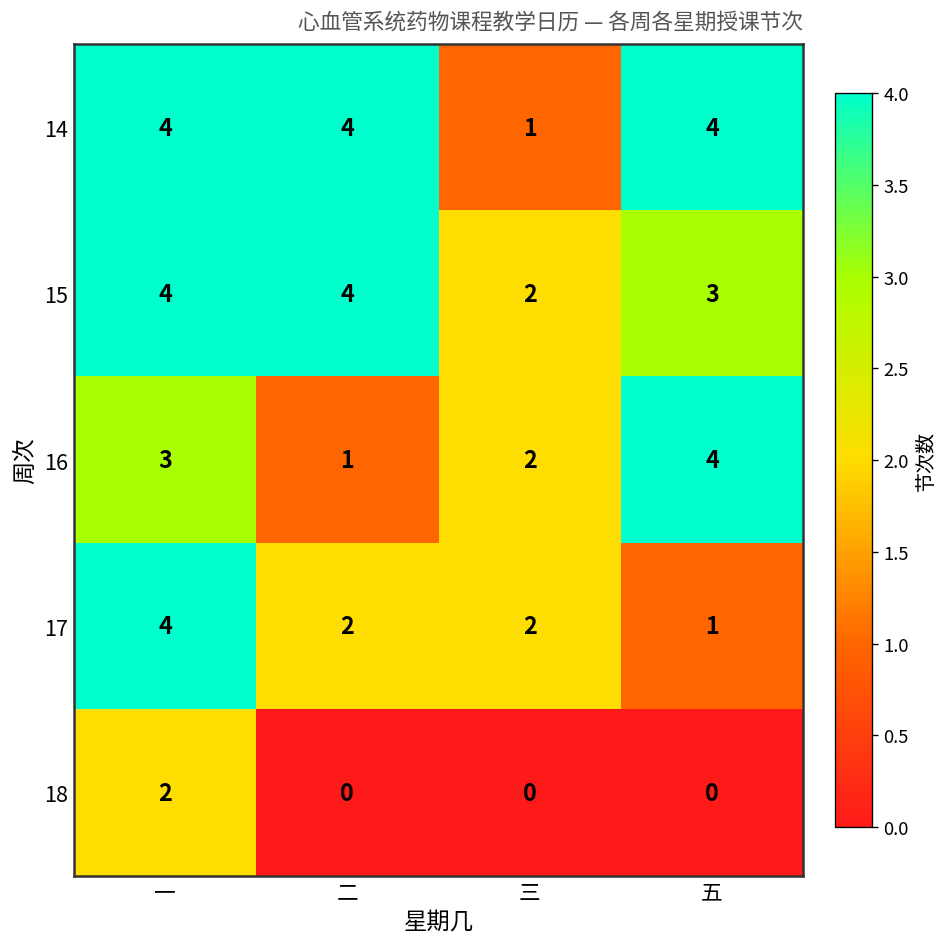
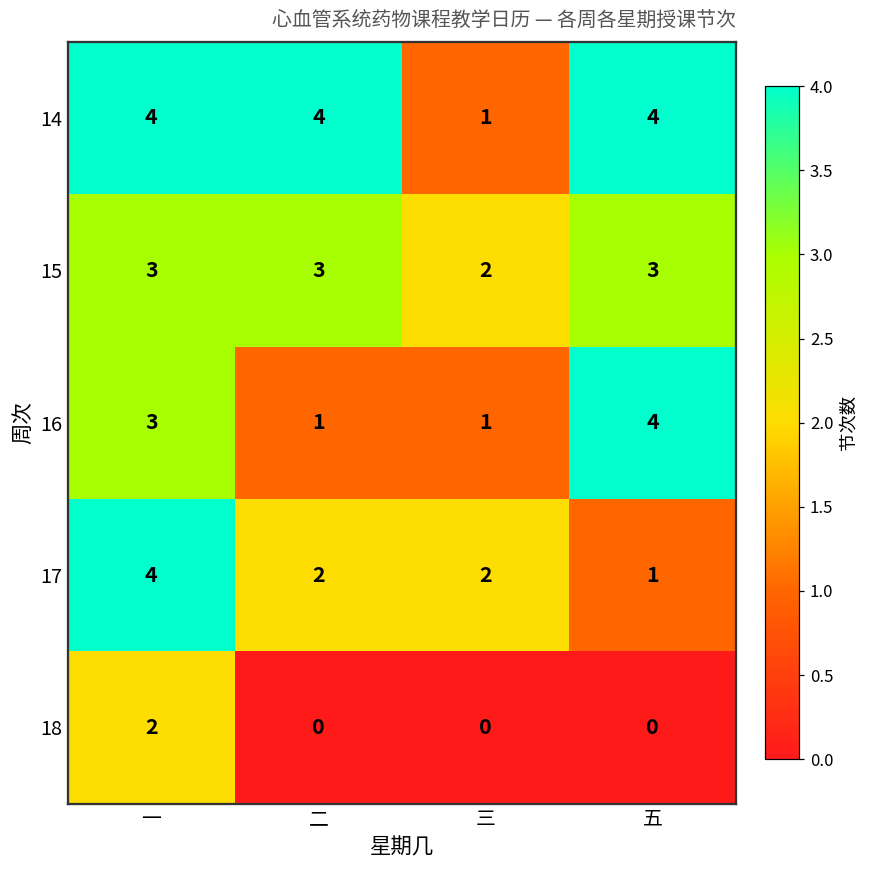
15, 一: 4 -> 3
15, 二: 4 -> 3
16, 三: 2 -> 1
